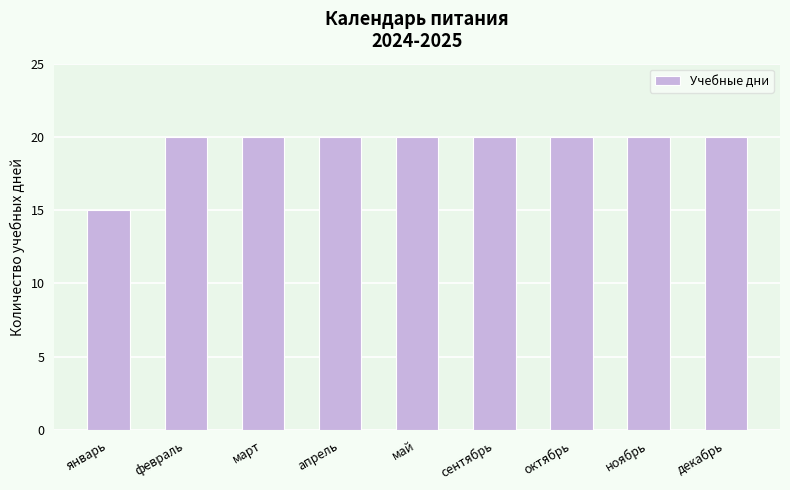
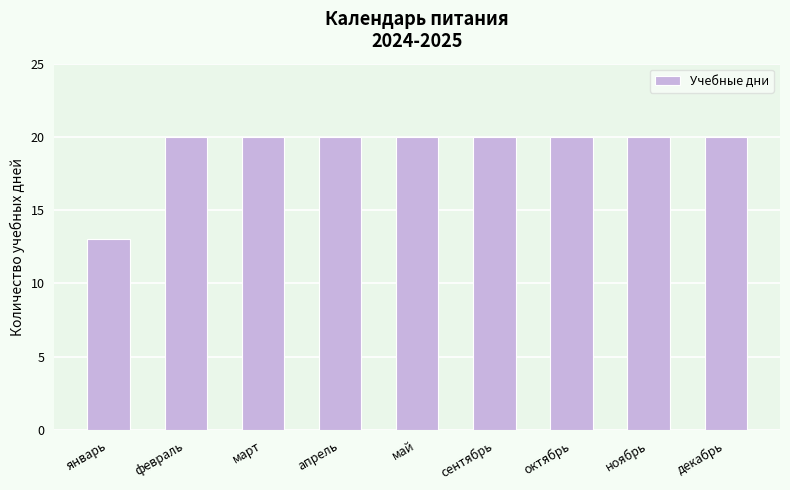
январь: 15 -> 13
